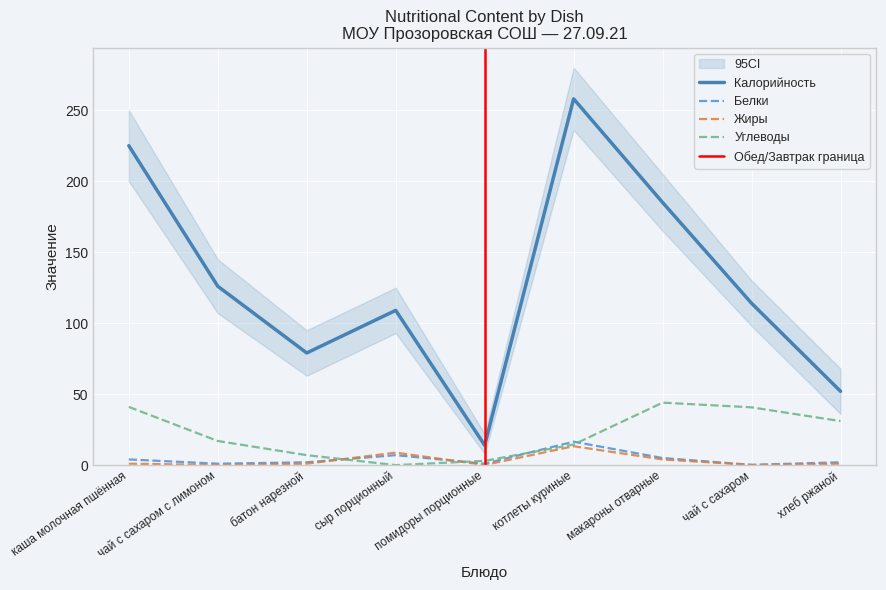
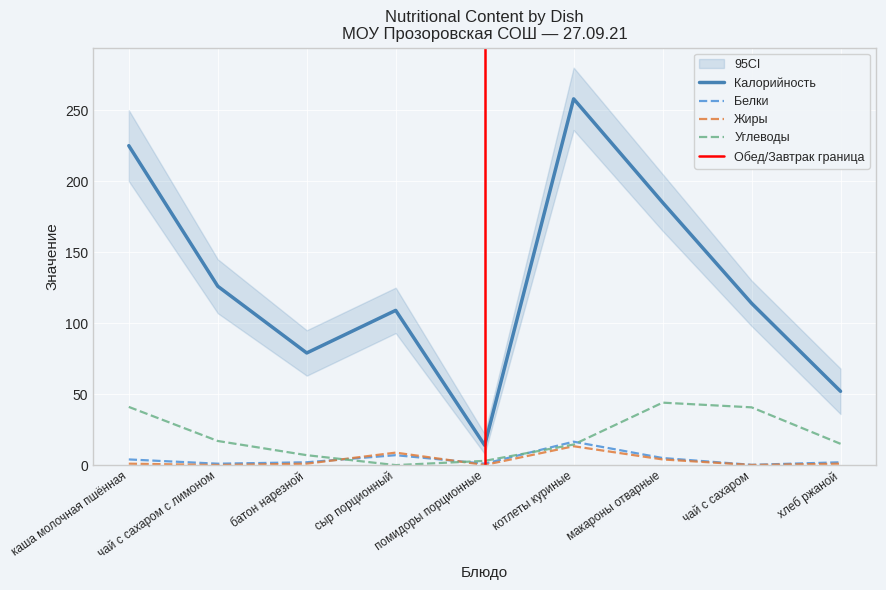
Углеводы, хлеб ржаной: 31 -> 15
